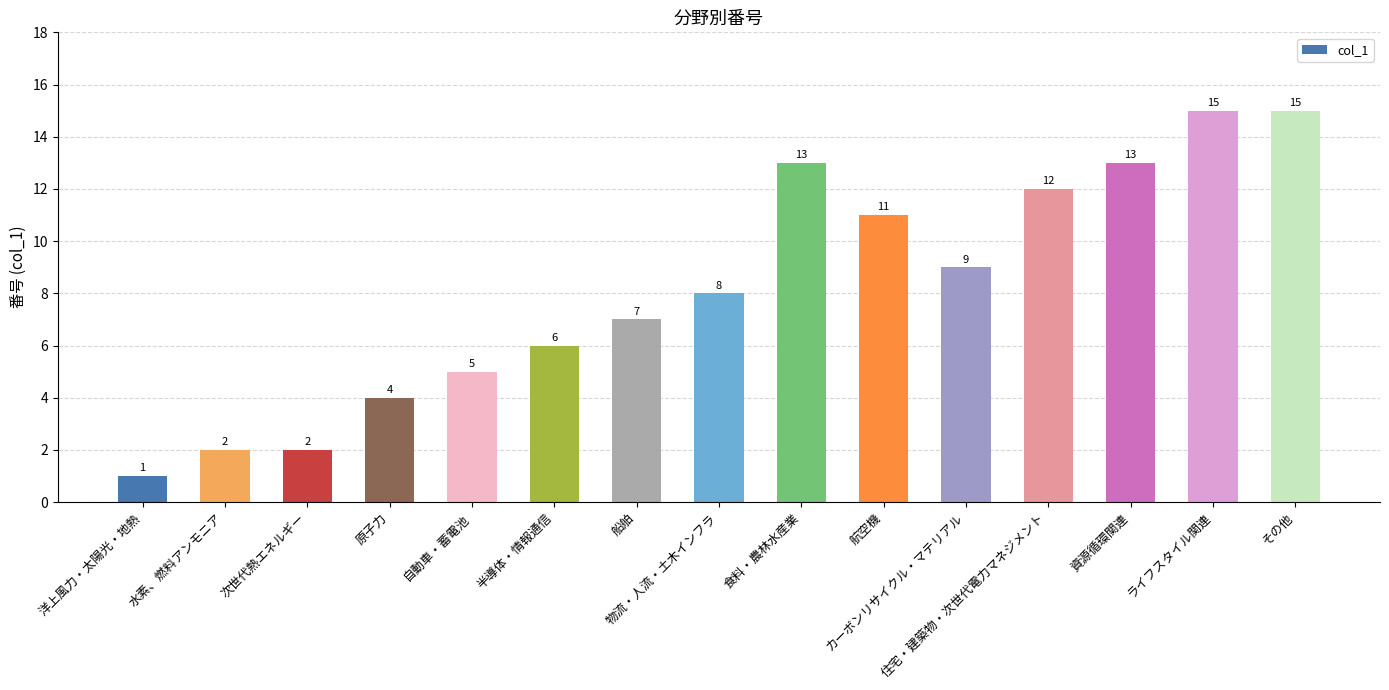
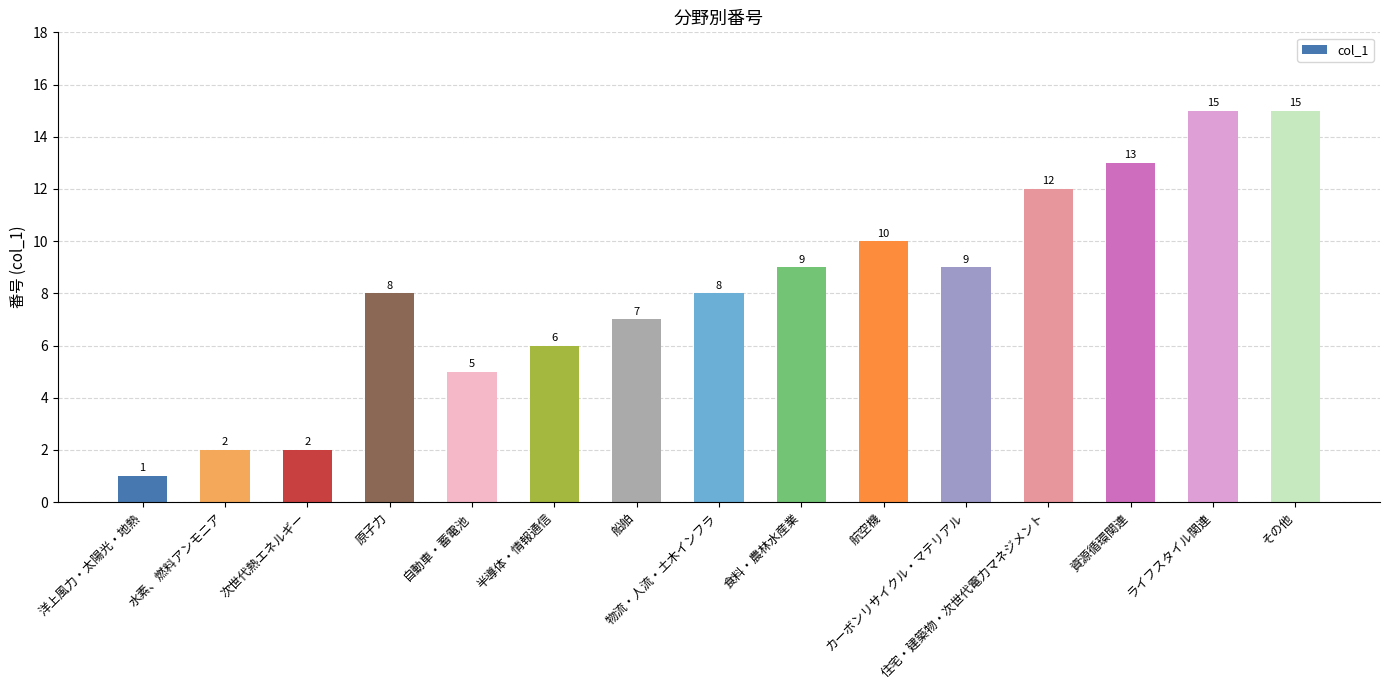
原子力: 4 -> 8
食料・農林水産業: 13 -> 9
航空機: 11 -> 10
